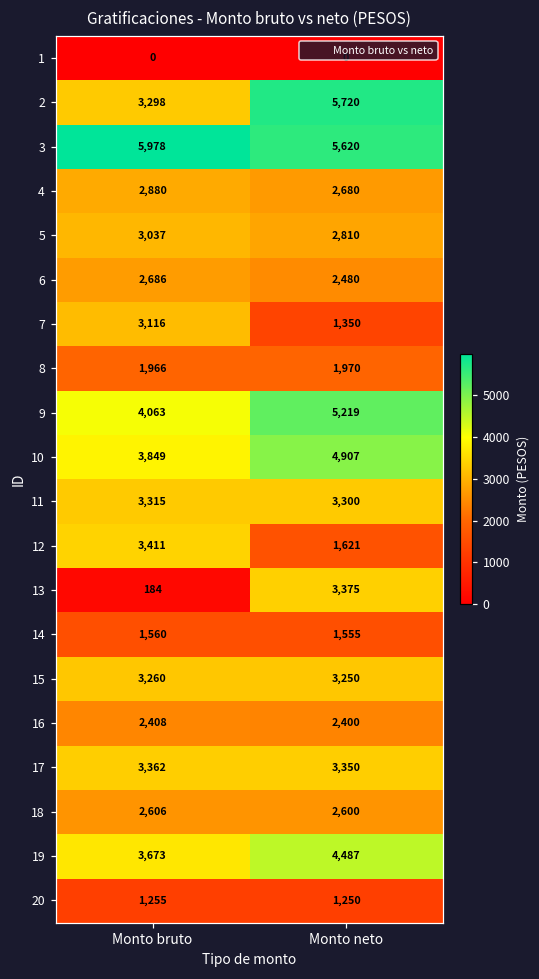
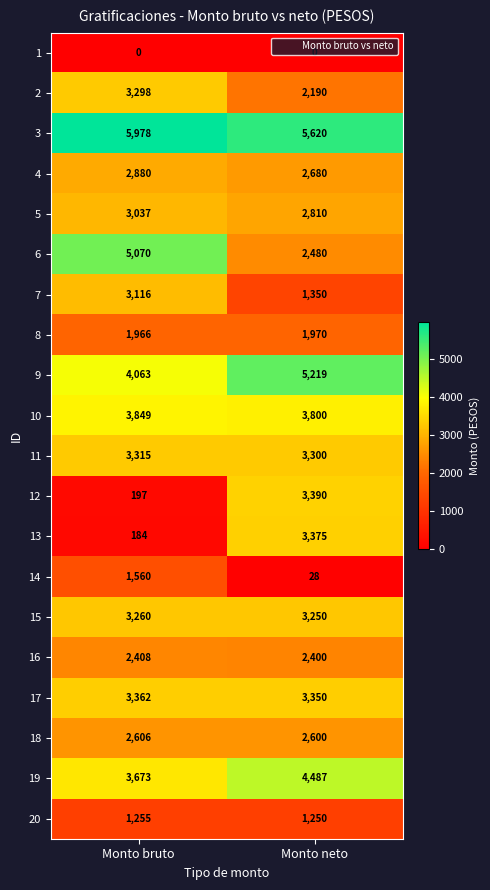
2, Monto neto: 5,720 -> 2,190
6, Monto bruto: 2,686 -> 5,070
10, Monto neto: 4,907 -> 3,800
12, Monto bruto: 3,411 -> 197
12, Monto neto: 1,621 -> 3,390
14, Monto neto: 1,555 -> 28
